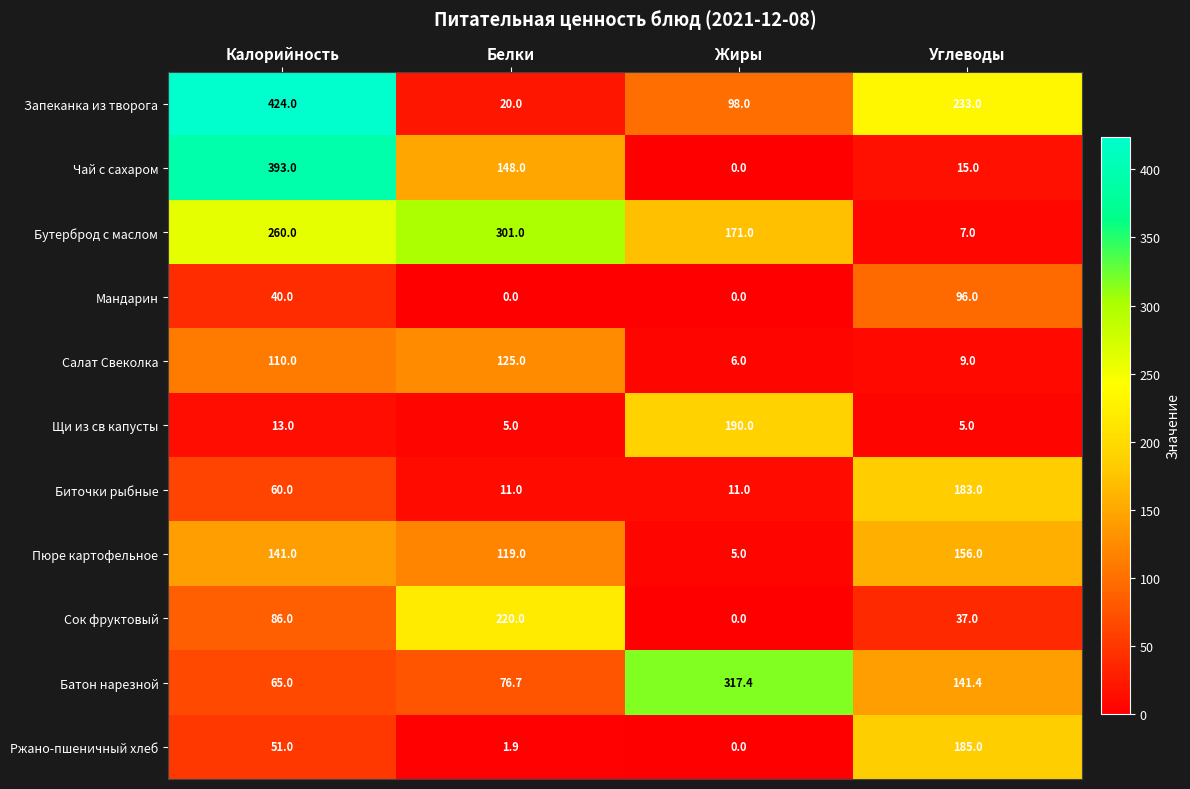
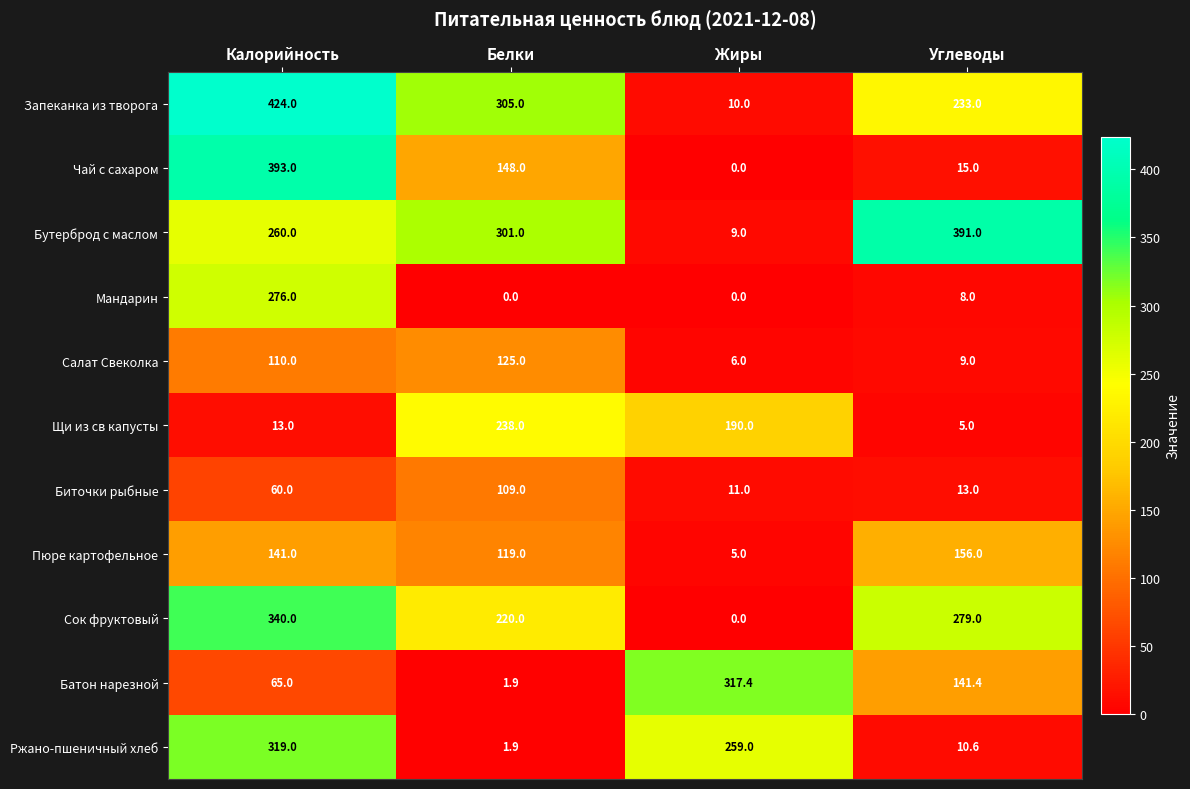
Запеканка из творога, Белки: 20.0 -> 305.0
Запеканка из творога, Жиры: 98.0 -> 10.0
Бутерброд с маслом, Жиры: 171.0 -> 9.0
Бутерброд с маслом, Углеводы: 7.0 -> 391.0
Мандарин, Калорийность: 40.0 -> 276.0
Мандарин, Углеводы: 96.0 -> 8.0
Щи из св капусты, Белки: 5.0 -> 238.0
Биточки рыбные, Белки: 11.0 -> 109.0
Биточки рыбные, Углеводы: 183.0 -> 13.0
Сок фруктовый, Калорийность: 86.0 -> 340.0
Сок фруктовый, Углеводы: 37.0 -> 279.0
Батон нарезной, Белки: 76.7 -> 1.9
Ржано-пшеничный хлеб, Калорийность: 51.0 -> 319.0
Ржано-пшеничный хлеб, Жиры: 0.0 -> 259.0
Ржано-пшеничный хлеб, Углеводы: 185.0 -> 10.6
